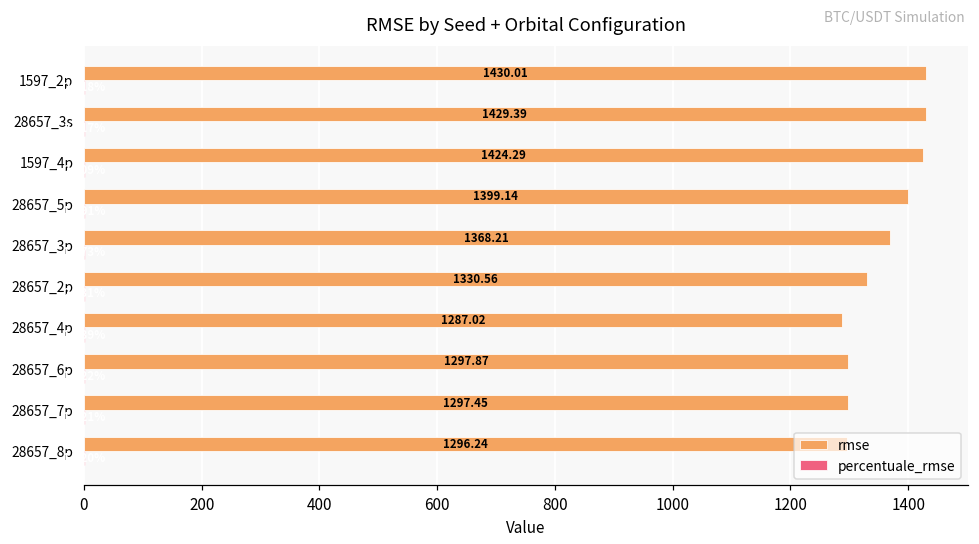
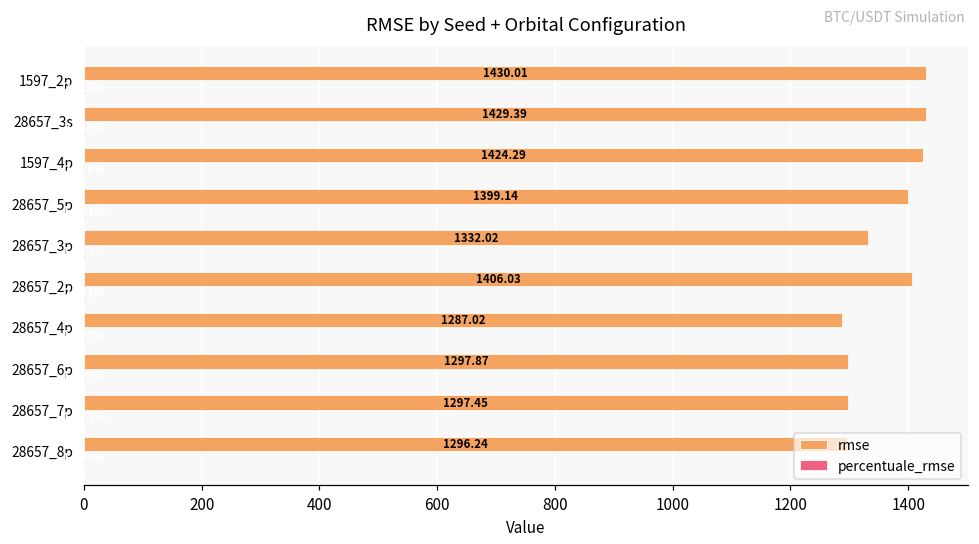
rmse, 28657_3p: 1368.21 -> 1332.02
rmse, 28657_2p: 1330.56 -> 1406.03
